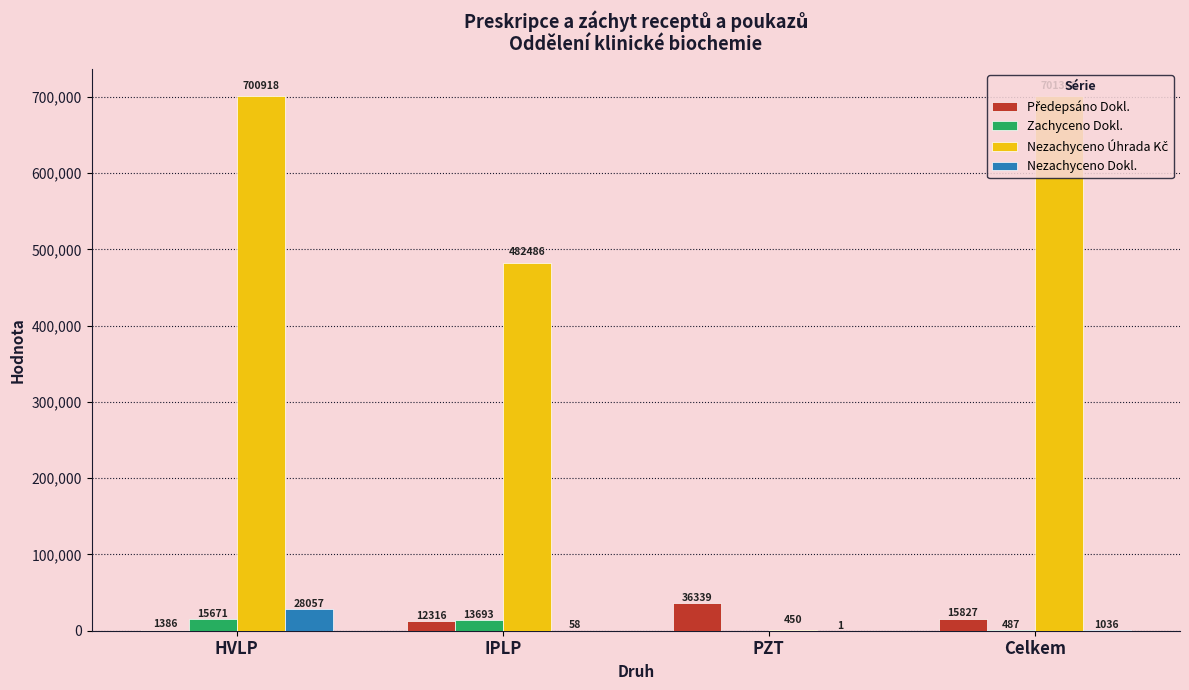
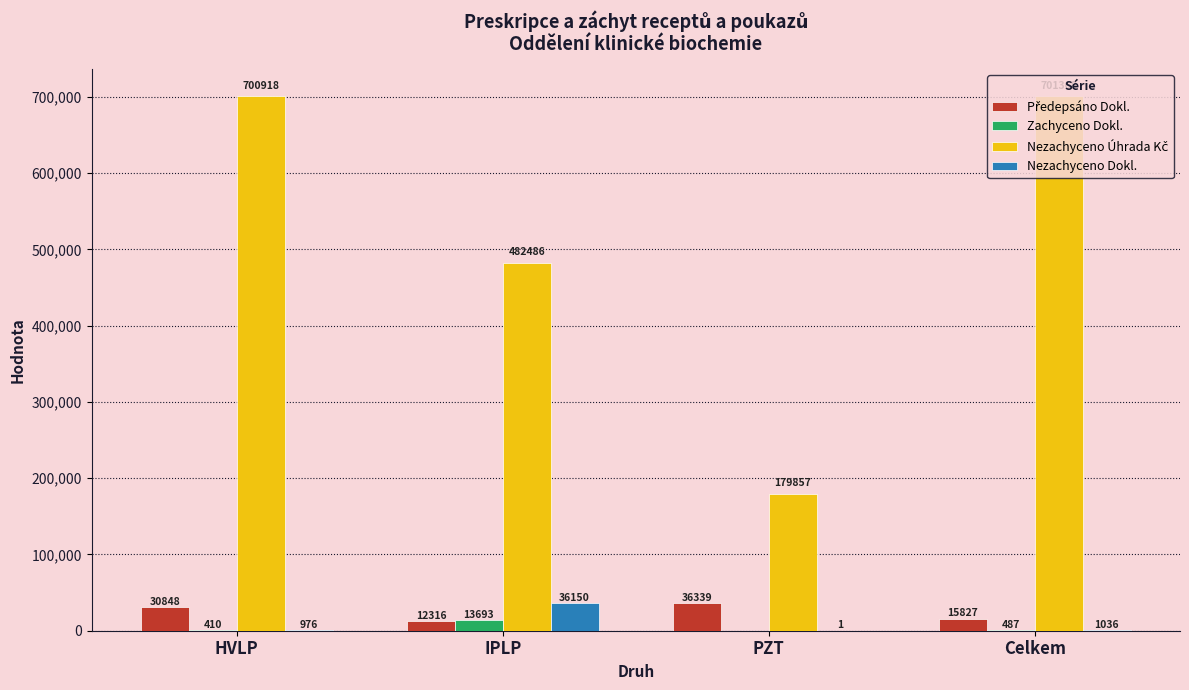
Předepsáno Dokl., HVLP: 1386 -> 30848
Zachyceno Dokl., HVLP: 15671 -> 410
Nezachyceno Dokl., HVLP: 28057 -> 976
Nezachyceno Dokl., IPLP: 58 -> 36150
Nezachyceno Úhrada Kč, PZT: 450 -> 179857
